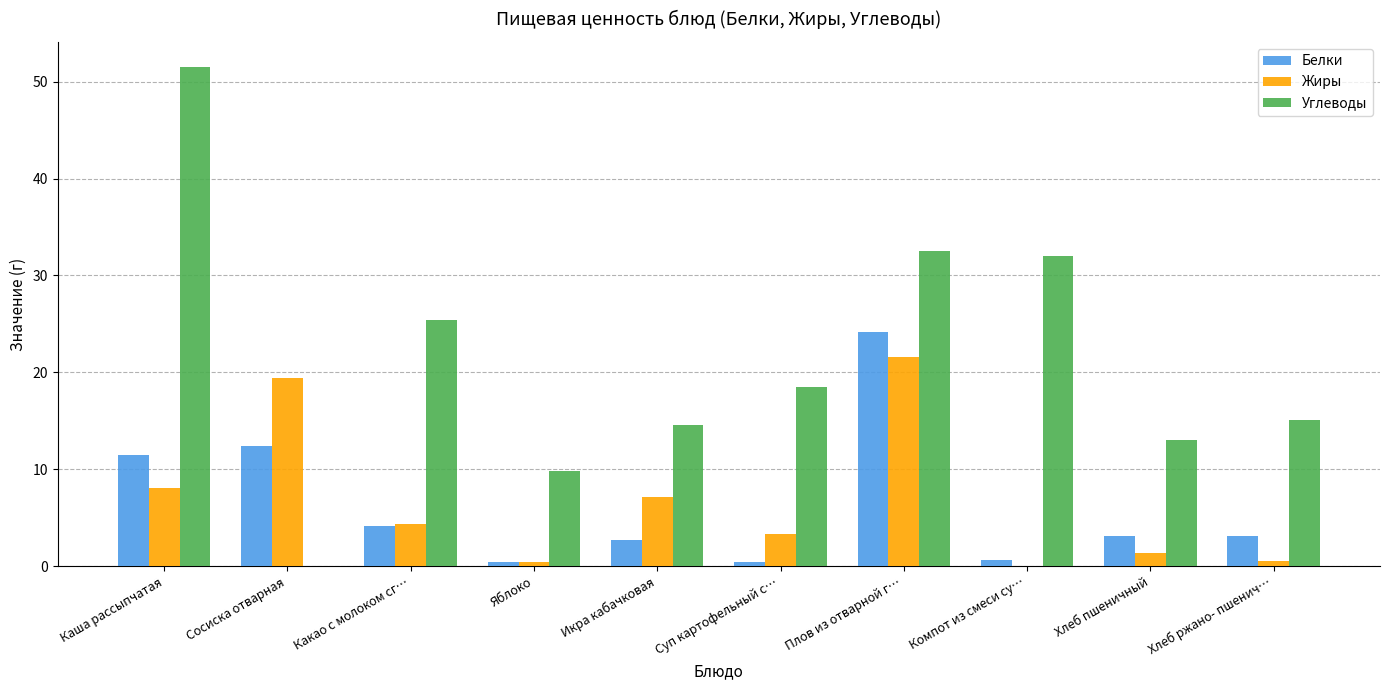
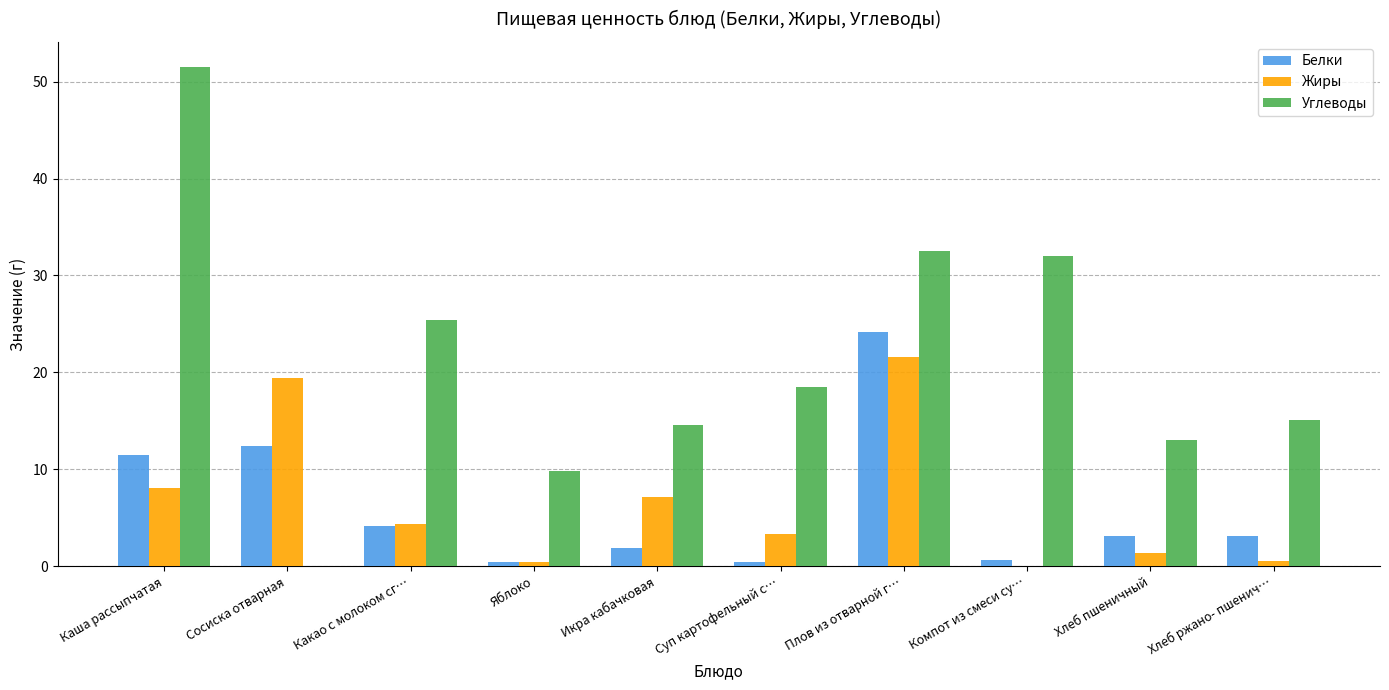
Белки, Икра кабачковая: 3 -> 2
